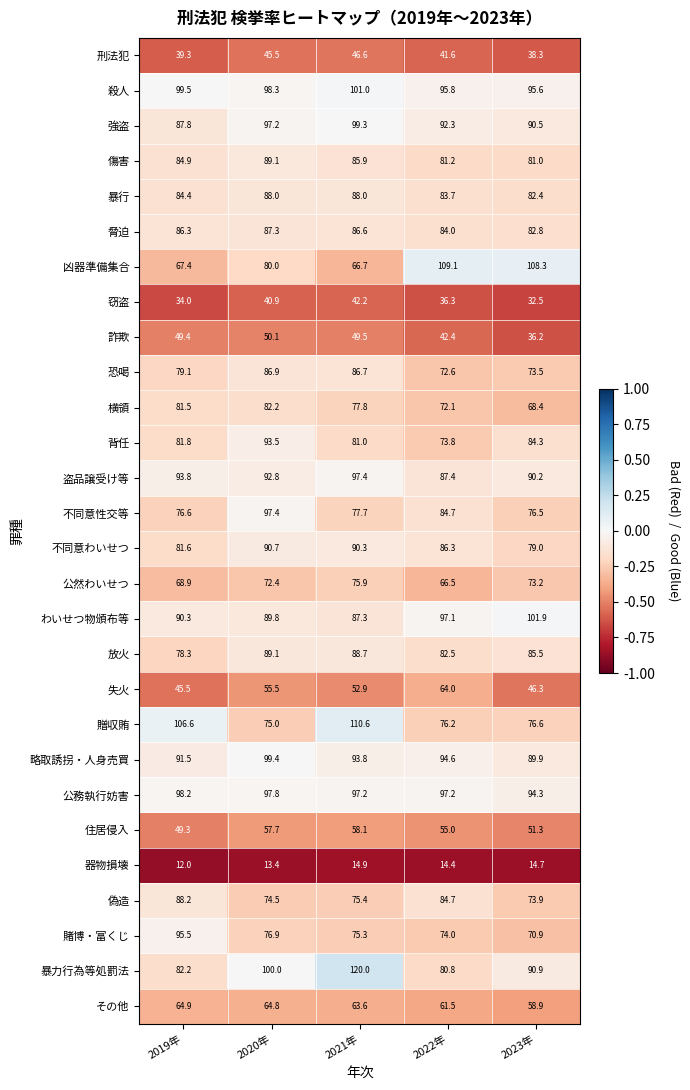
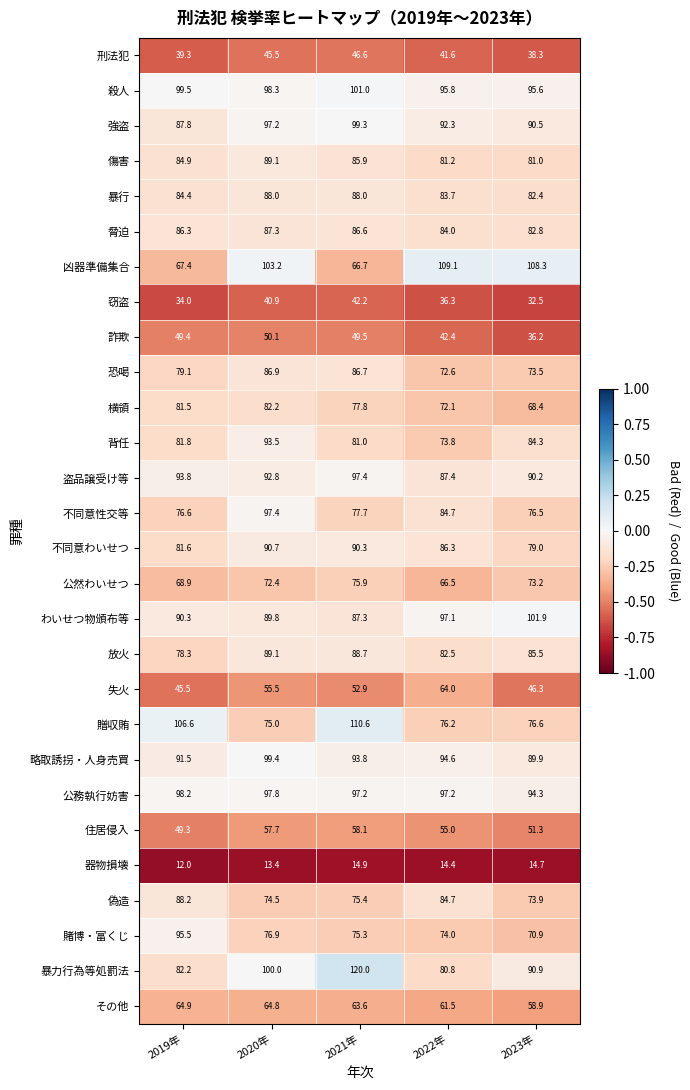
凶器準備集合, 2020年: 80.0 -> 103.2
